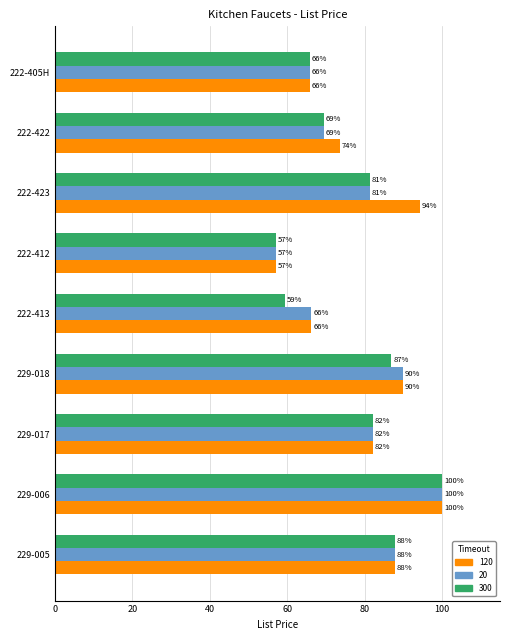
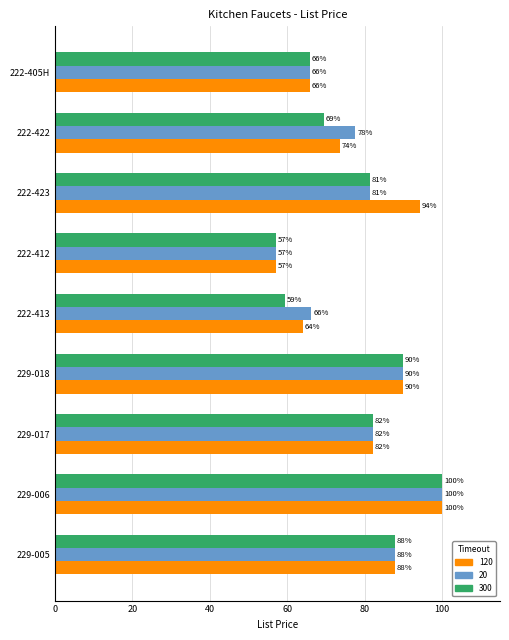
20, 222-422: 69% -> 78%
120, 222-413: 66% -> 64%
300, 229-018: 87% -> 90%
